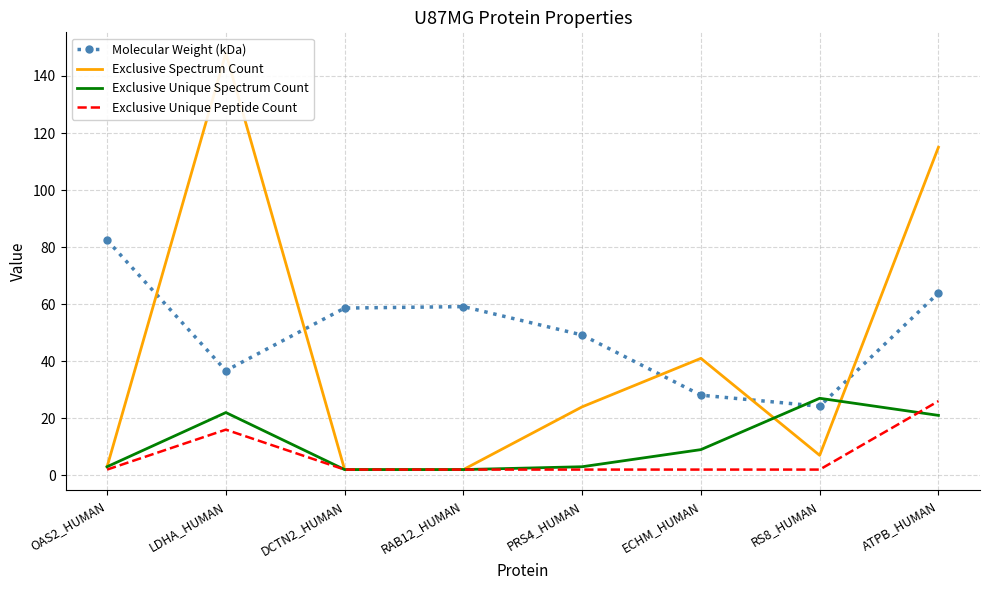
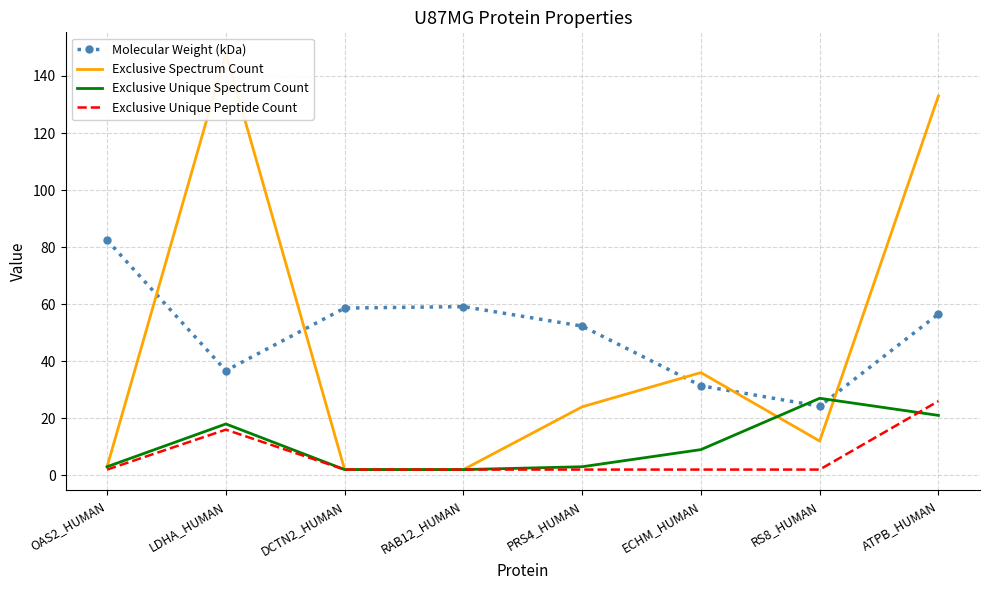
Exclusive Unique Spectrum Count, LDHA_HUMAN: 22 -> 18
Molecular Weight (kDa), PRS4_HUMAN: 49 -> 52
Molecular Weight (kDa), ECHM_HUMAN: 28 -> 31
Exclusive Spectrum Count, ECHM_HUMAN: 41 -> 36
Exclusive Spectrum Count, RS8_HUMAN: 7 -> 12
Molecular Weight (kDa), ATPB_HUMAN: 64 -> 57
Exclusive Spectrum Count, ATPB_HUMAN: 115 -> 133
